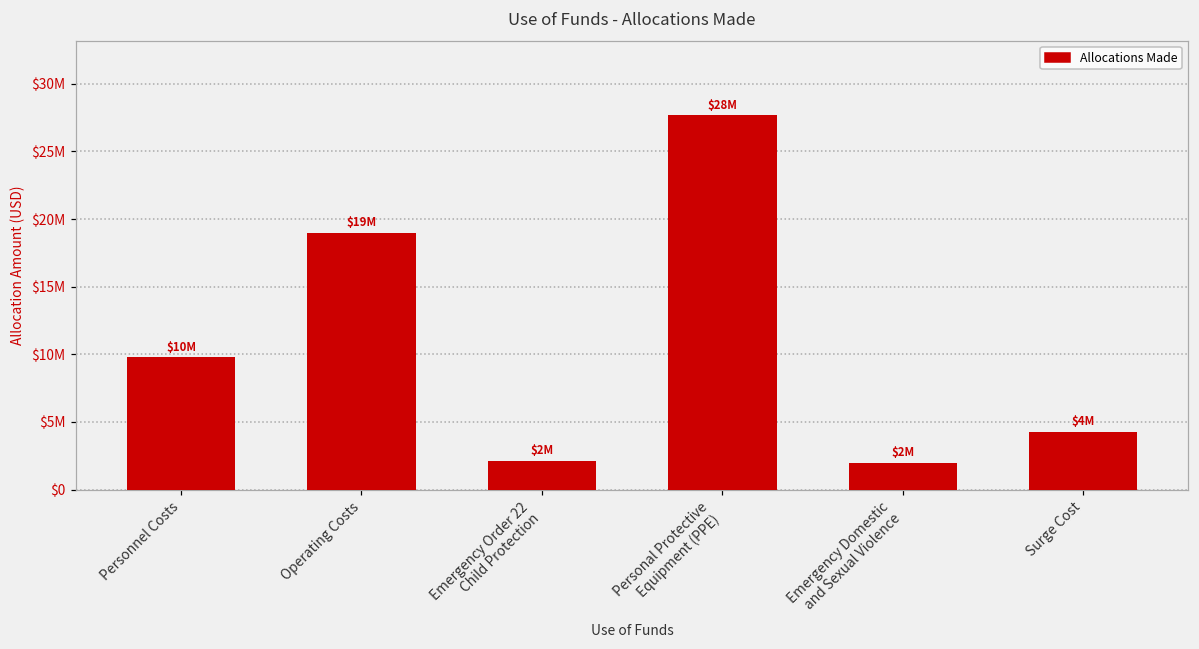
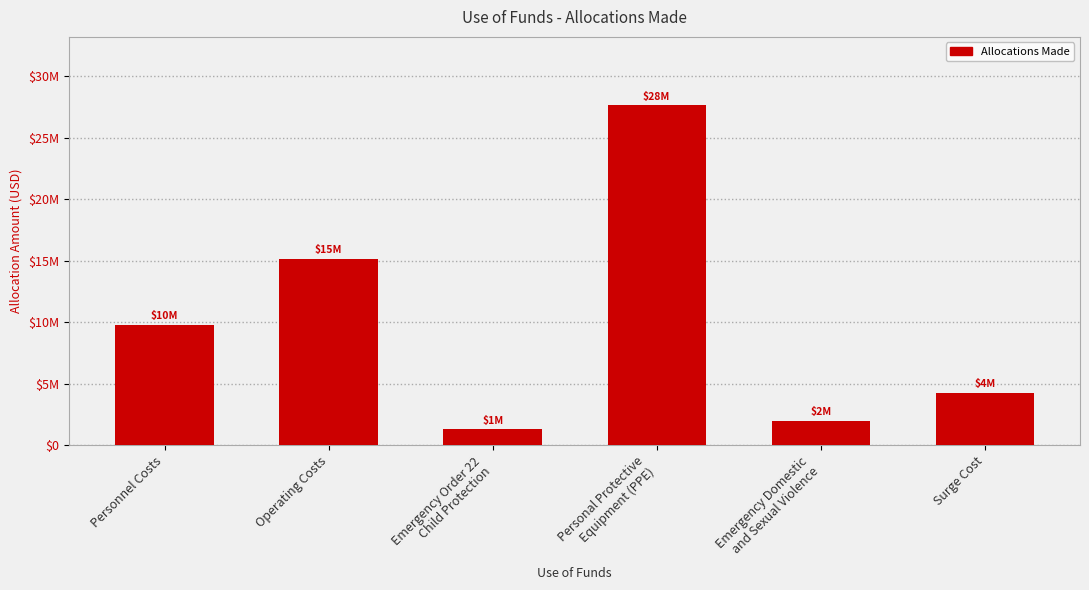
Operating Costs: $19M -> $15M
Emergency Order 22 Child Protection: $2M -> $1M
